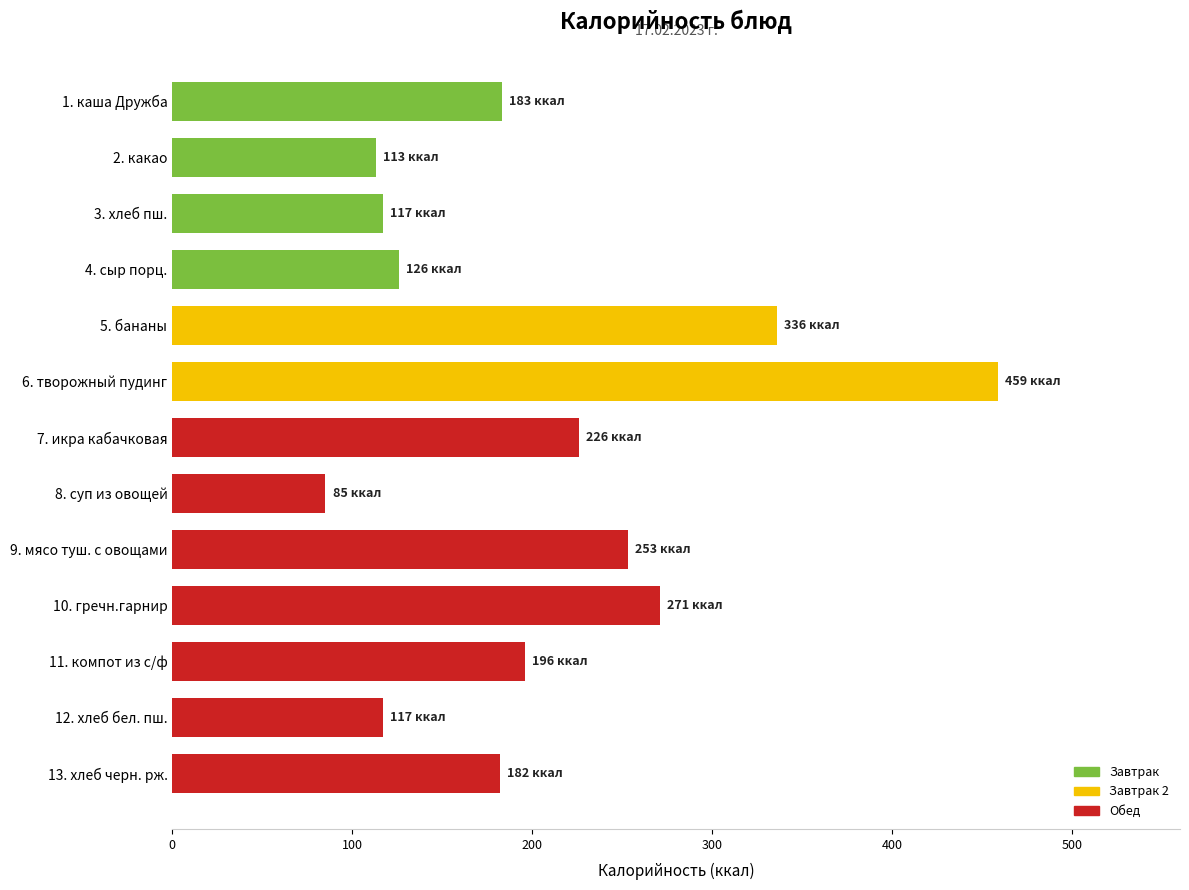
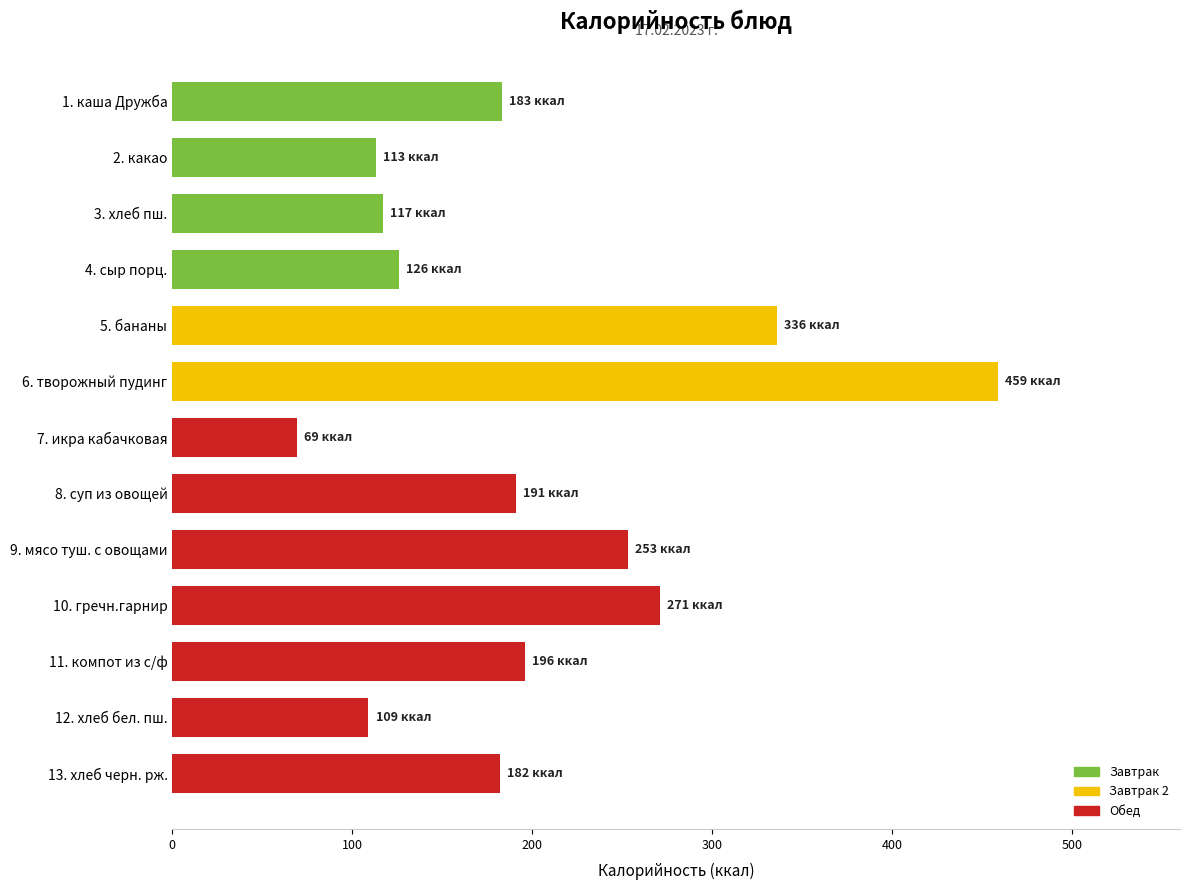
7. икра кабачковая: 226 -> 69
8. суп из овощей: 85 -> 191
12. хлеб бел. пш.: 117 -> 109
